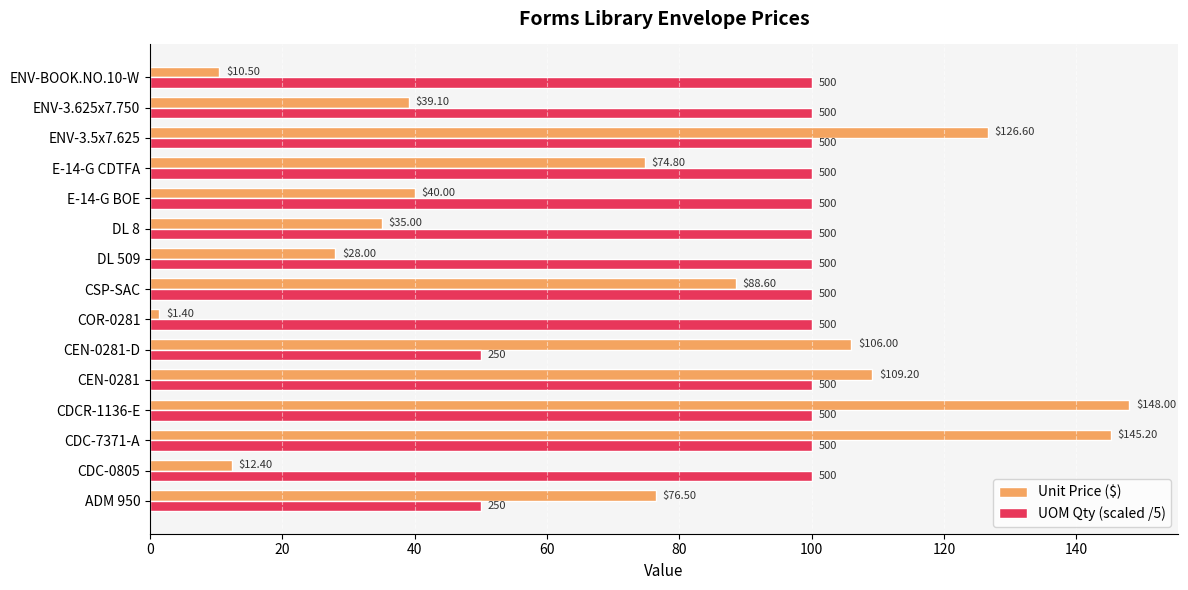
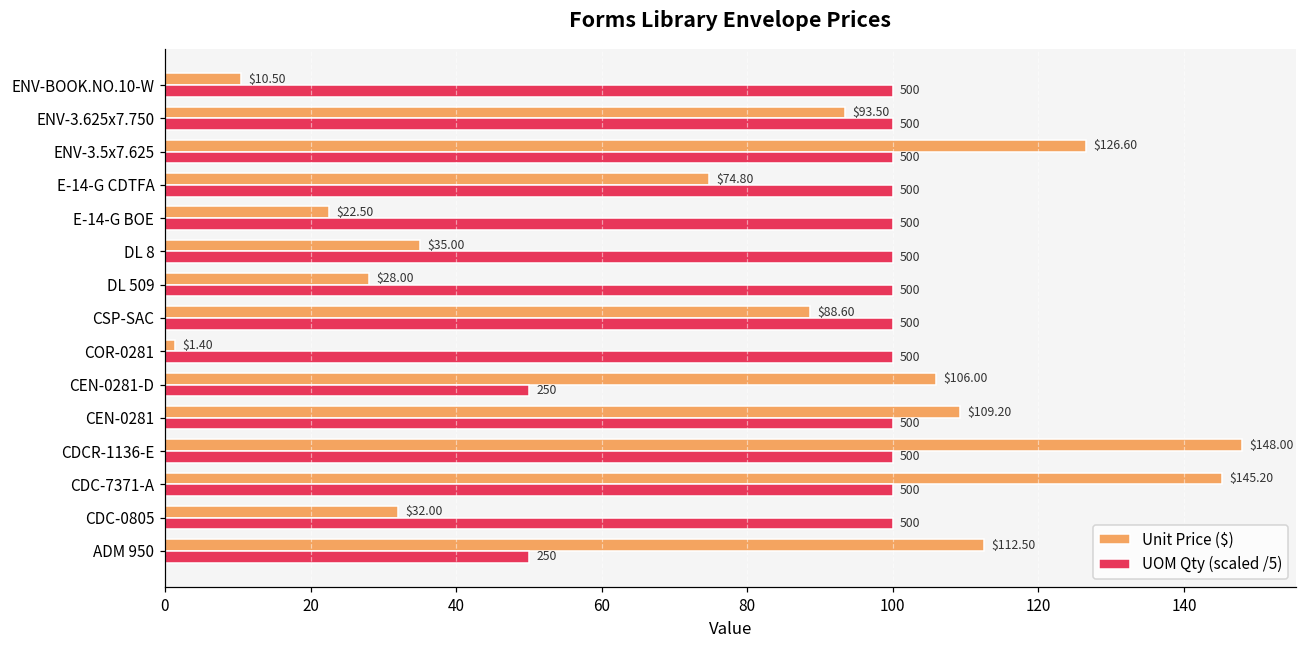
Unit Price ($), ENV-3.625x7.750: $39.10 -> $93.50
Unit Price ($), E-14-G BOE: $40.00 -> $22.50
Unit Price ($), CDC-0805: $12.40 -> $32.00
Unit Price ($), ADM 950: $76.50 -> $112.50
